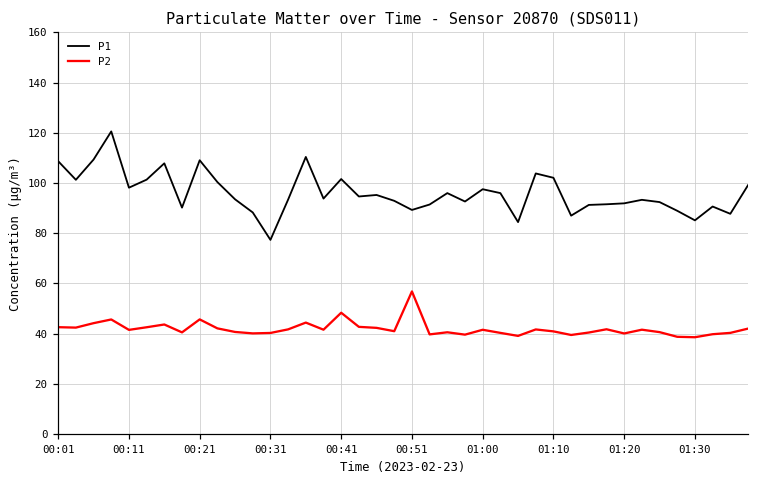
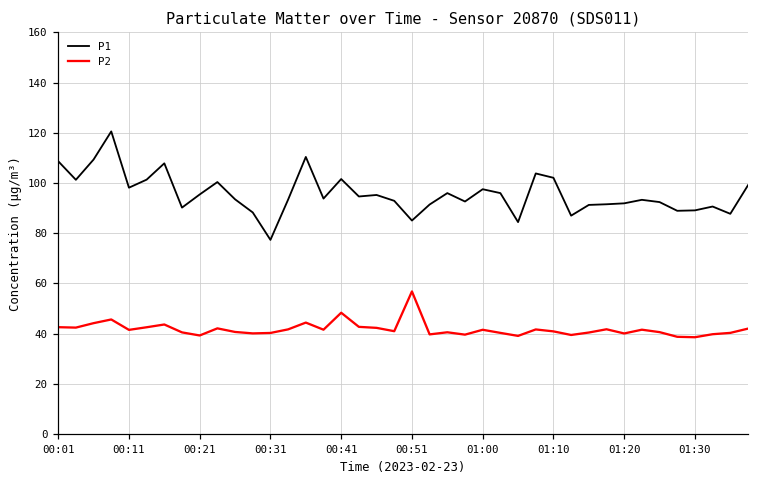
P1, 00:21: 109 -> 95
P2, 00:21: 46 -> 39
P1, 00:51: 89 -> 85
P1, 01:30: 85 -> 89
